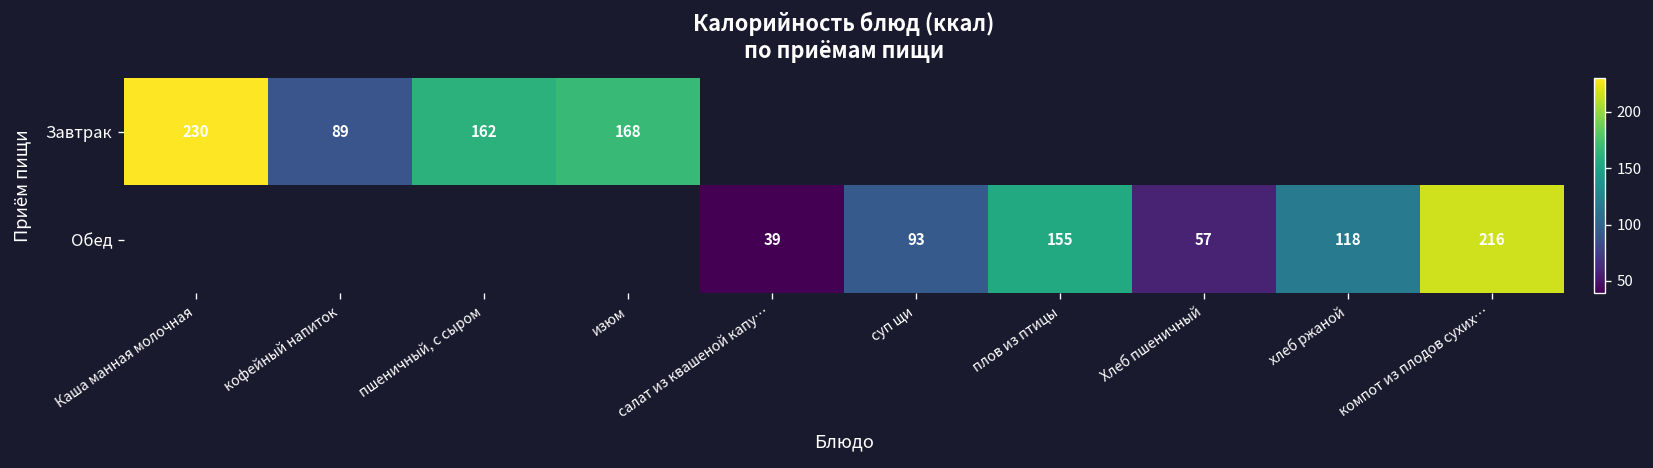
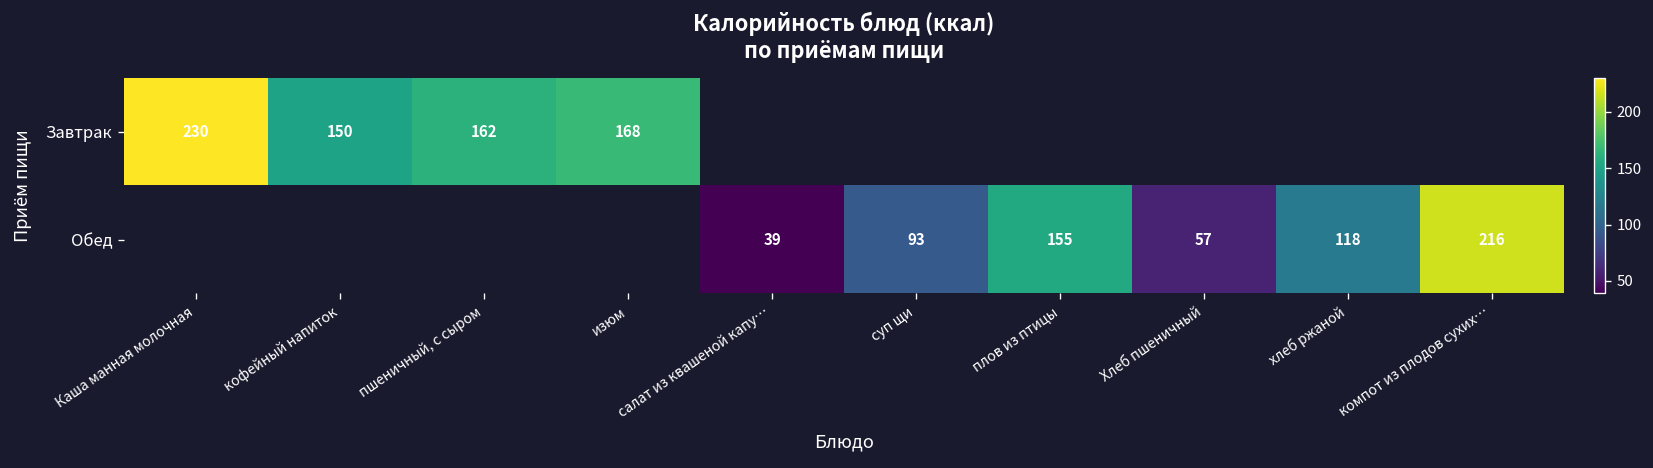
Завтрак, кофейный напиток: 89 -> 150
